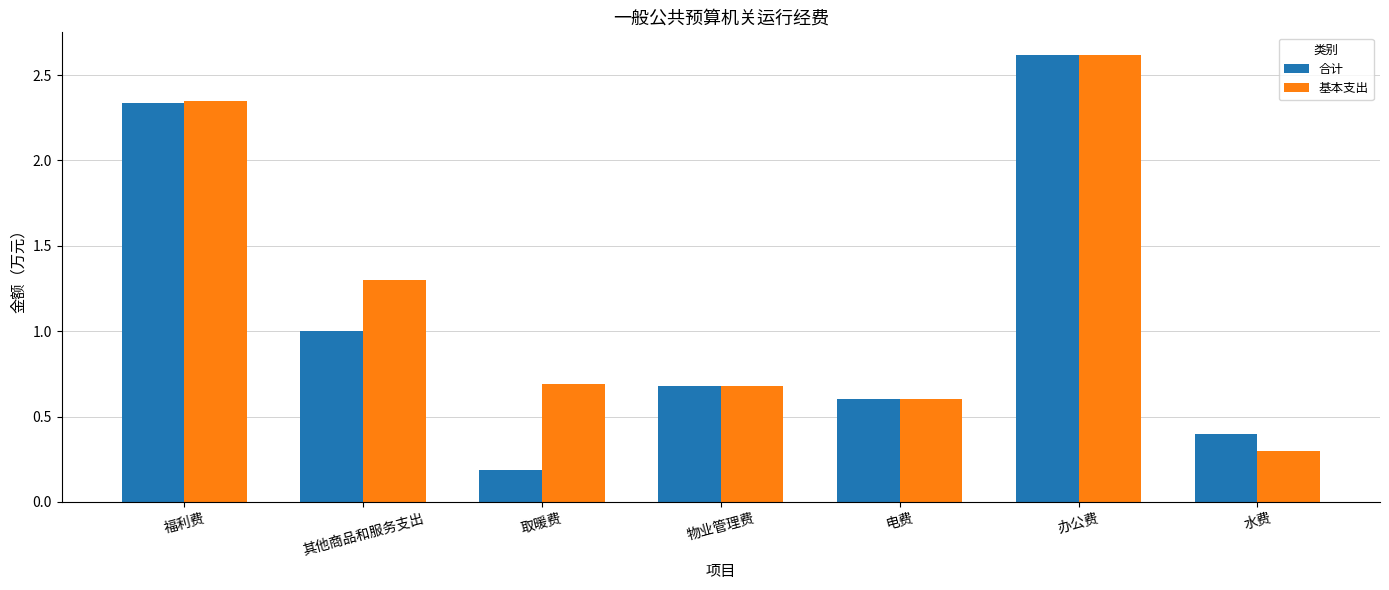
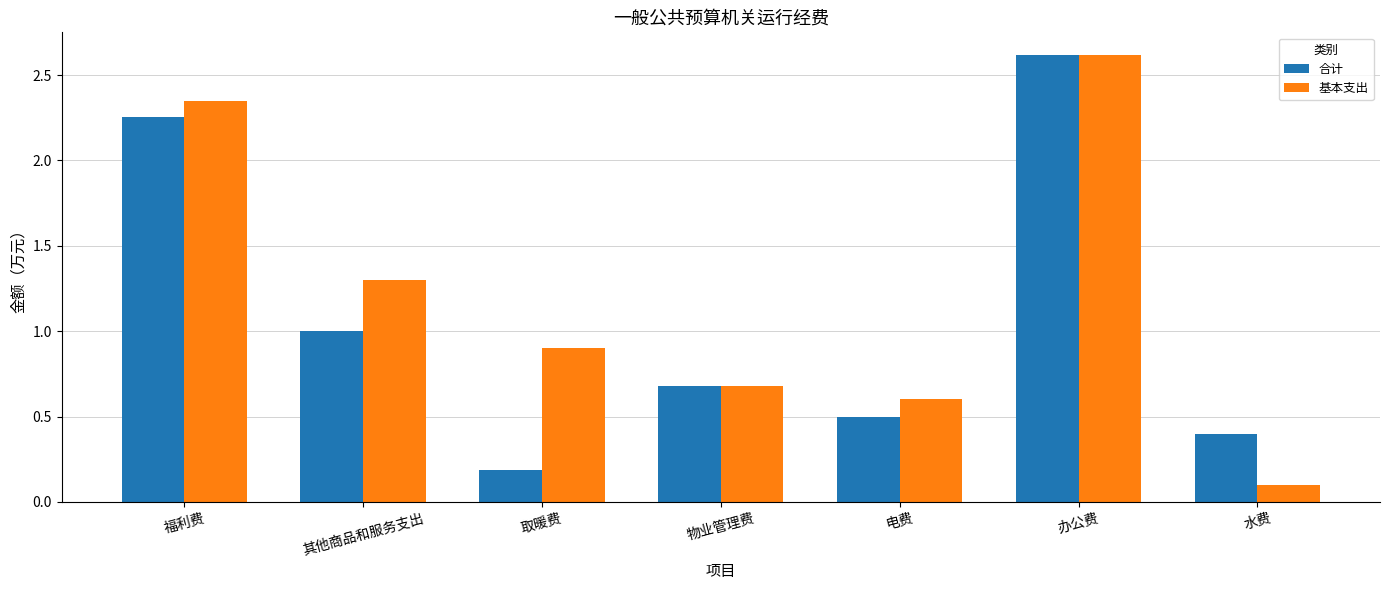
合计, 福利费: 2.33 -> 2.25
基本支出, 取暖费: 0.69 -> 0.90
合计, 电费: 0.6 -> 0.5
基本支出, 水费: 0.3 -> 0.1
